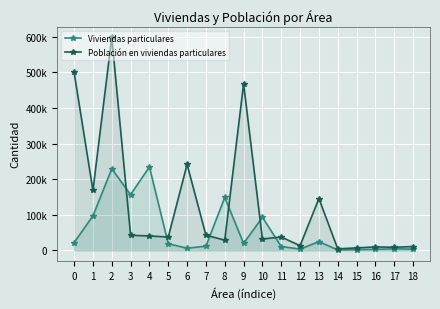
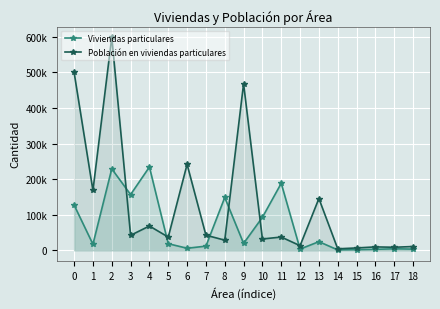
Viviendas particulares, 0: 20000 -> 130000
Viviendas particulares, 1: 100000 -> 20000
Población en viviendas particulares, 4: 40000 -> 70000
Viviendas particulares, 11: 10000 -> 190000
